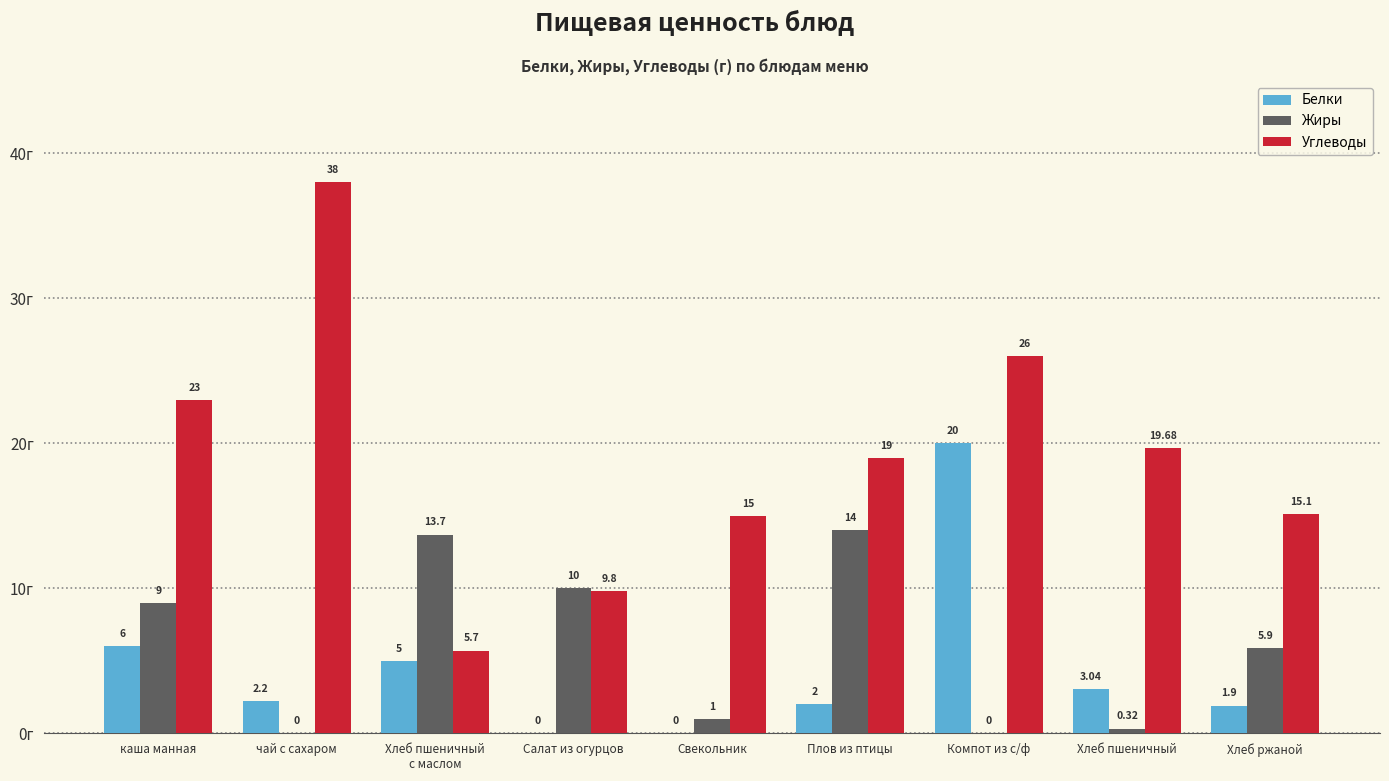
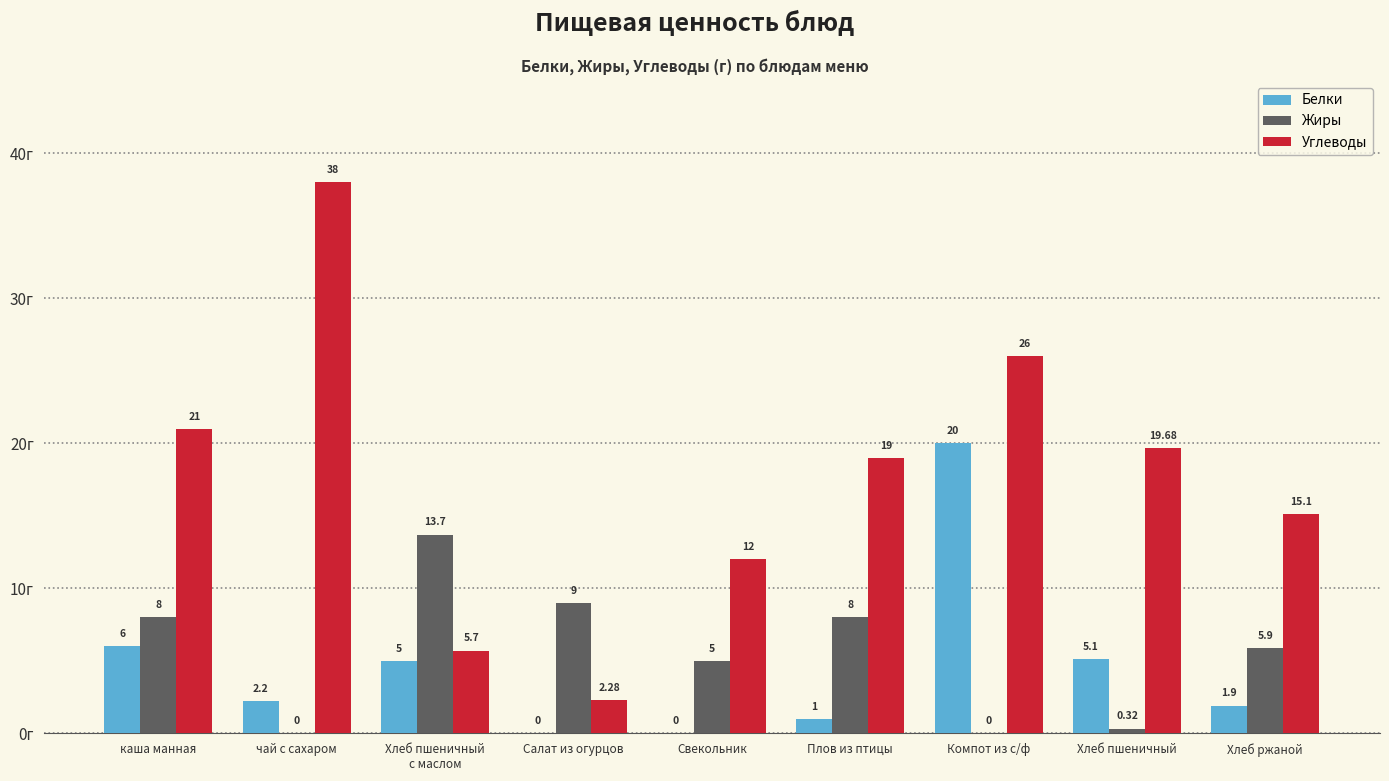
Жиры, каша манная: 9 -> 8
Углеводы, каша манная: 23 -> 21
Жиры, Салат из огурцов: 10 -> 9
Углеводы, Салат из огурцов: 9.8 -> 2.28
Жиры, Свекольник: 1 -> 5
Углеводы, Свекольник: 15 -> 12
Белки, Плов из птицы: 2 -> 1
Жиры, Плов из птицы: 14 -> 8
Белки, Хлеб пшеничный: 3.04 -> 5.1
